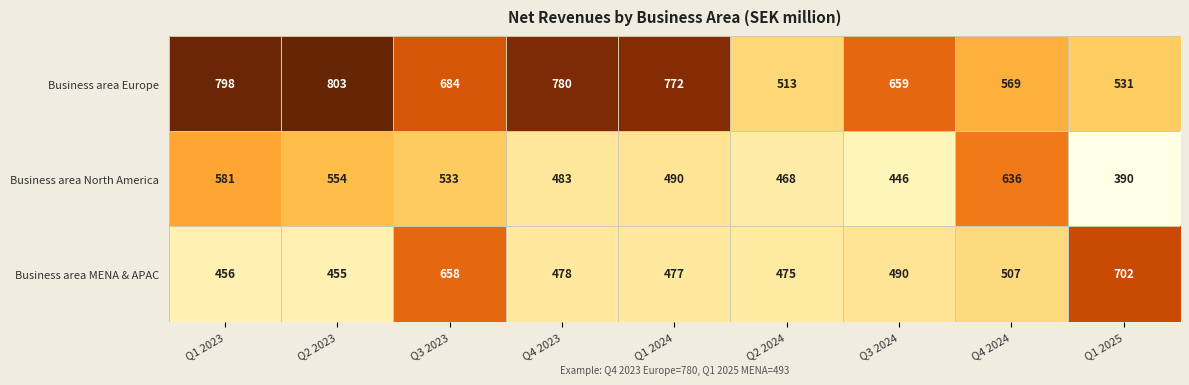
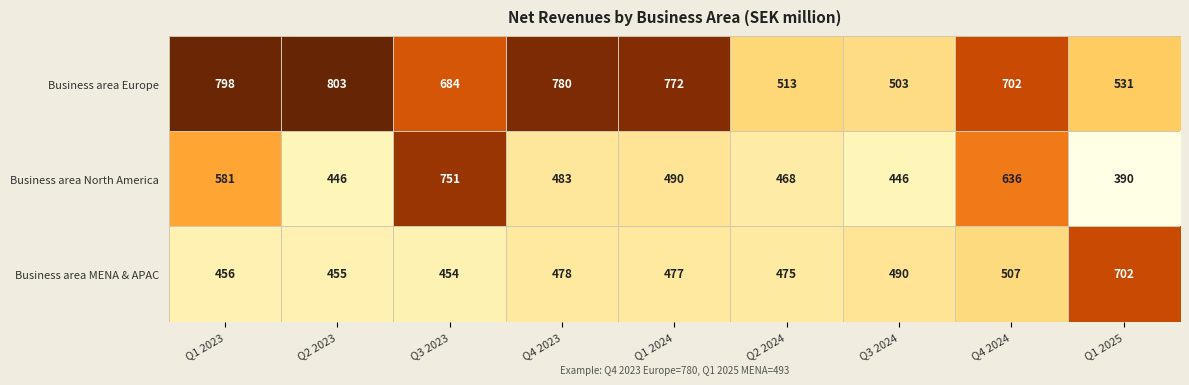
Business area Europe, Q3 2024: 659 -> 503
Business area Europe, Q4 2024: 569 -> 702
Business area North America, Q2 2023: 554 -> 446
Business area North America, Q3 2023: 533 -> 751
Business area MENA & APAC, Q3 2023: 658 -> 454
